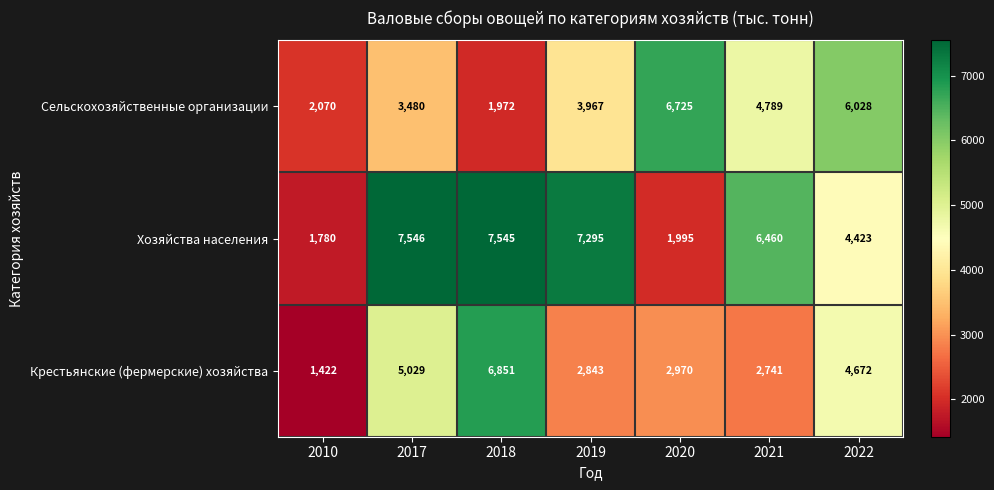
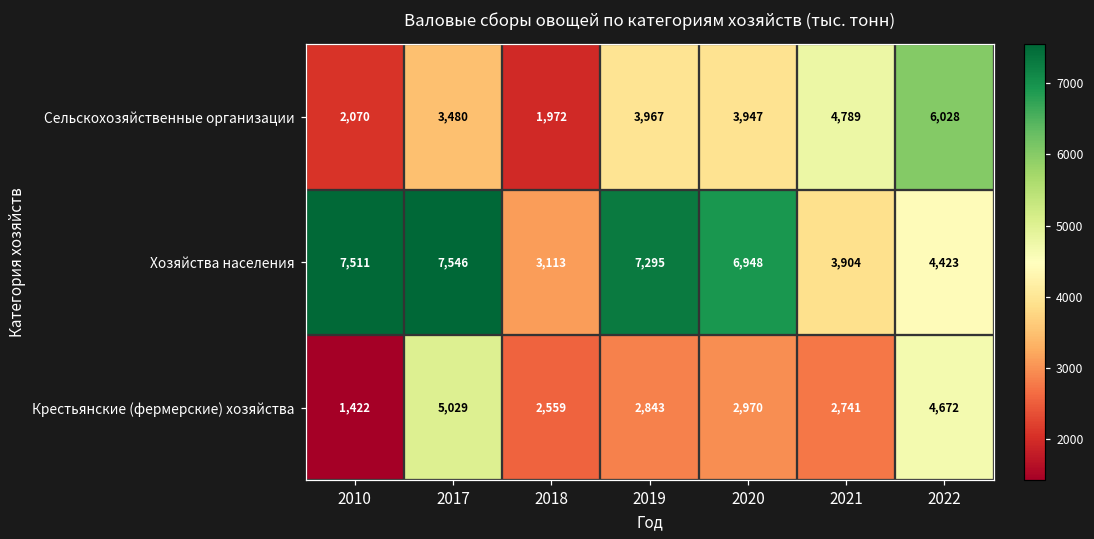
Сельскохозяйственные организации, 2020: 6,725 -> 3,947
Хозяйства населения, 2010: 1,780 -> 7,511
Хозяйства населения, 2018: 7,545 -> 3,113
Хозяйства населения, 2020: 1,995 -> 6,948
Хозяйства населения, 2021: 6,460 -> 3,904
Крестьянские (фермерские) хозяйства, 2018: 6,851 -> 2,559
